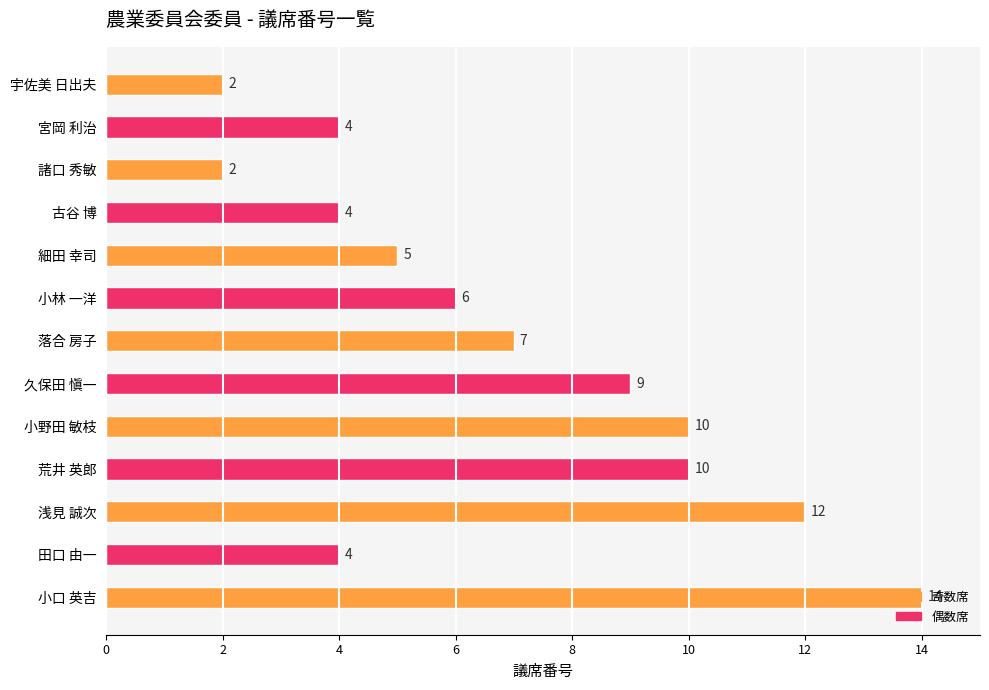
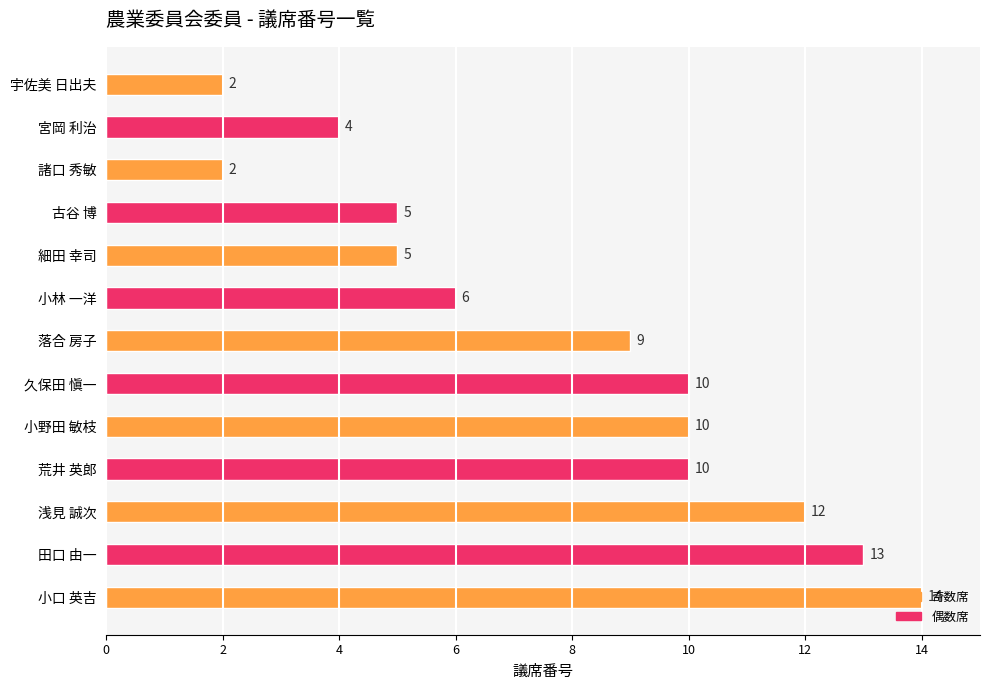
古谷 博: 4 -> 5
落合 房子: 7 -> 9
久保田 愼一: 9 -> 10
田口 由一: 4 -> 13
